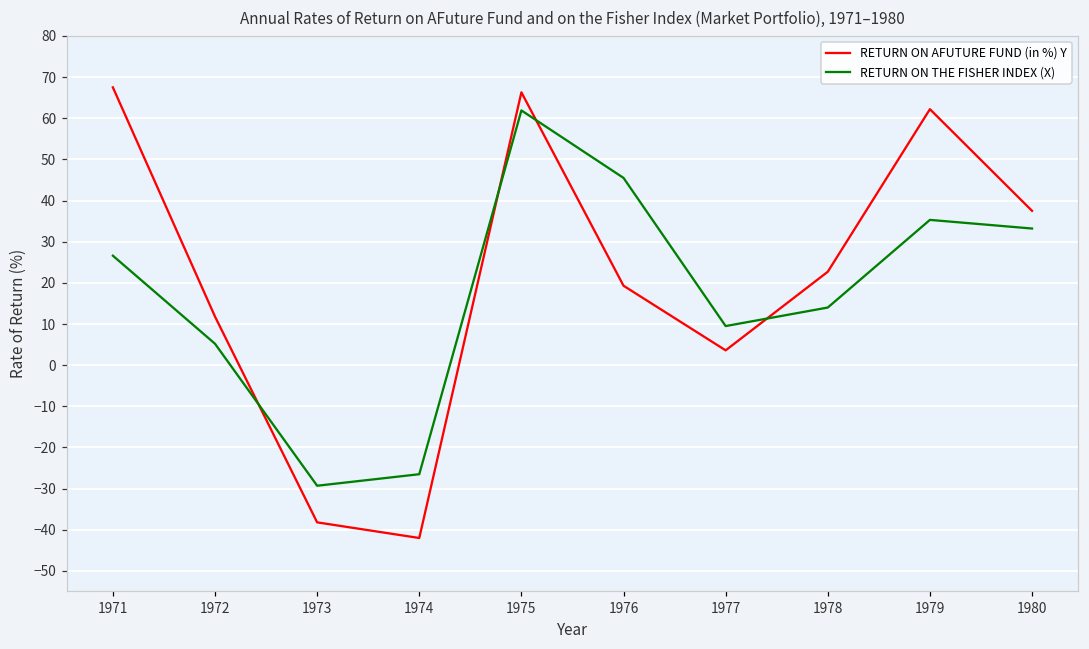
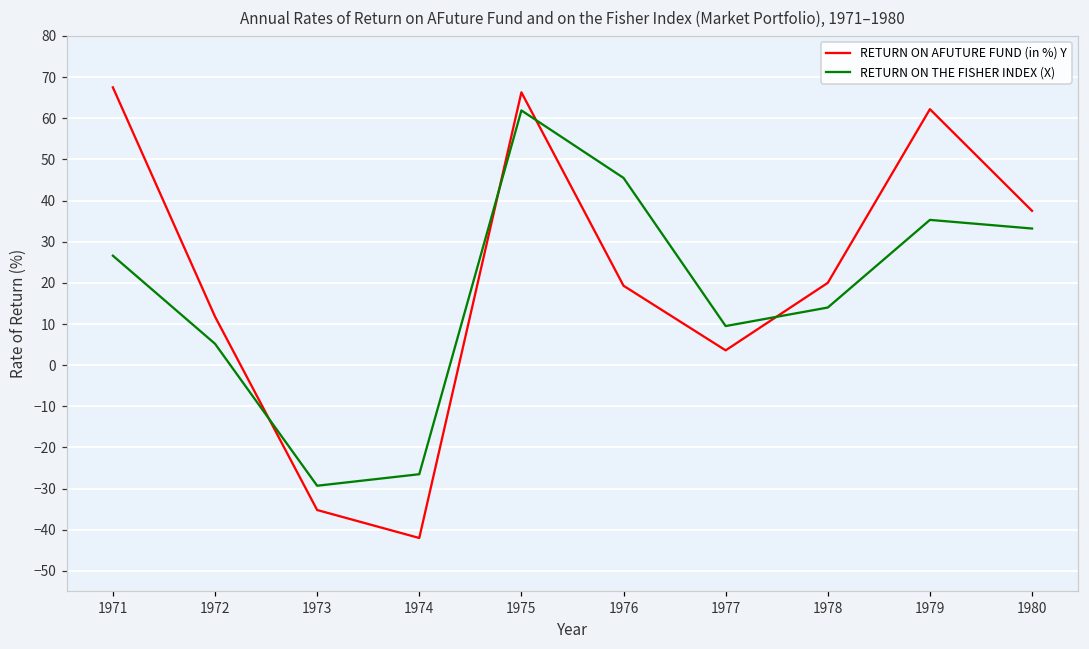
RETURN ON AFUTURE FUND (in %) Y, 1973: -38 -> -35
RETURN ON AFUTURE FUND (in %) Y, 1978: 23 -> 20
